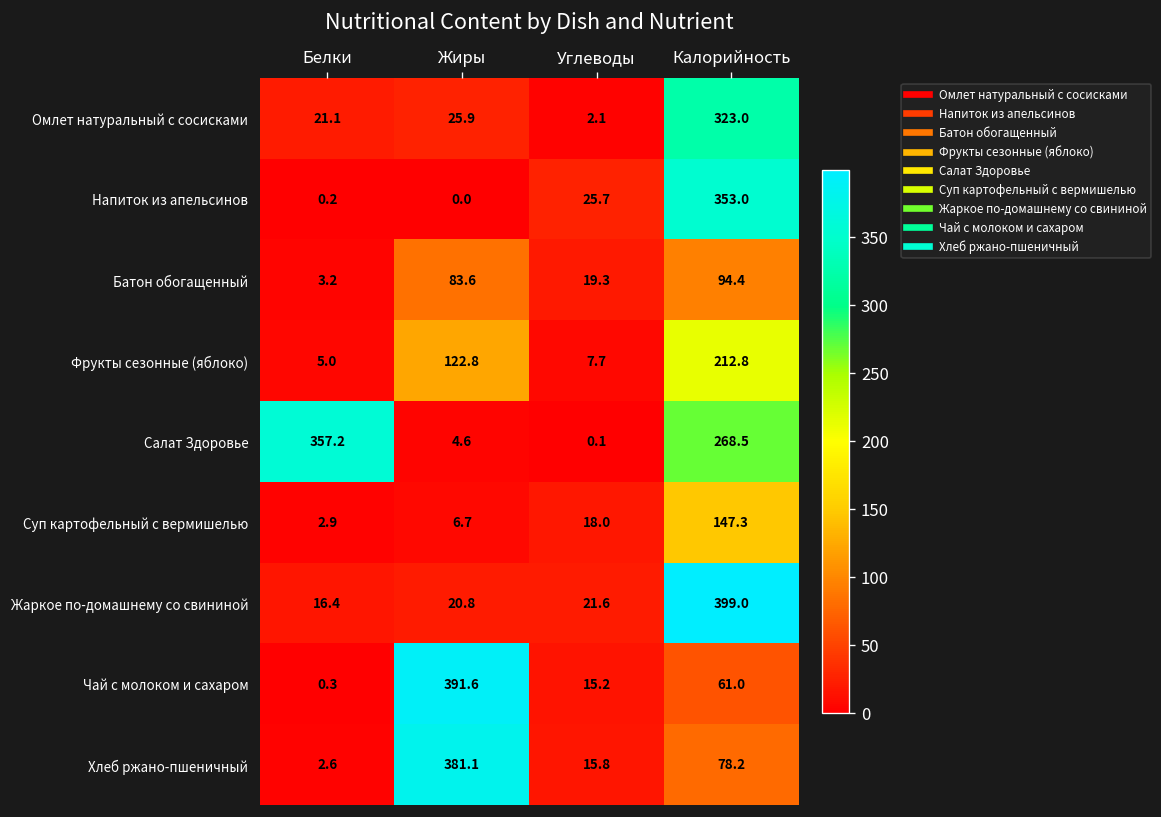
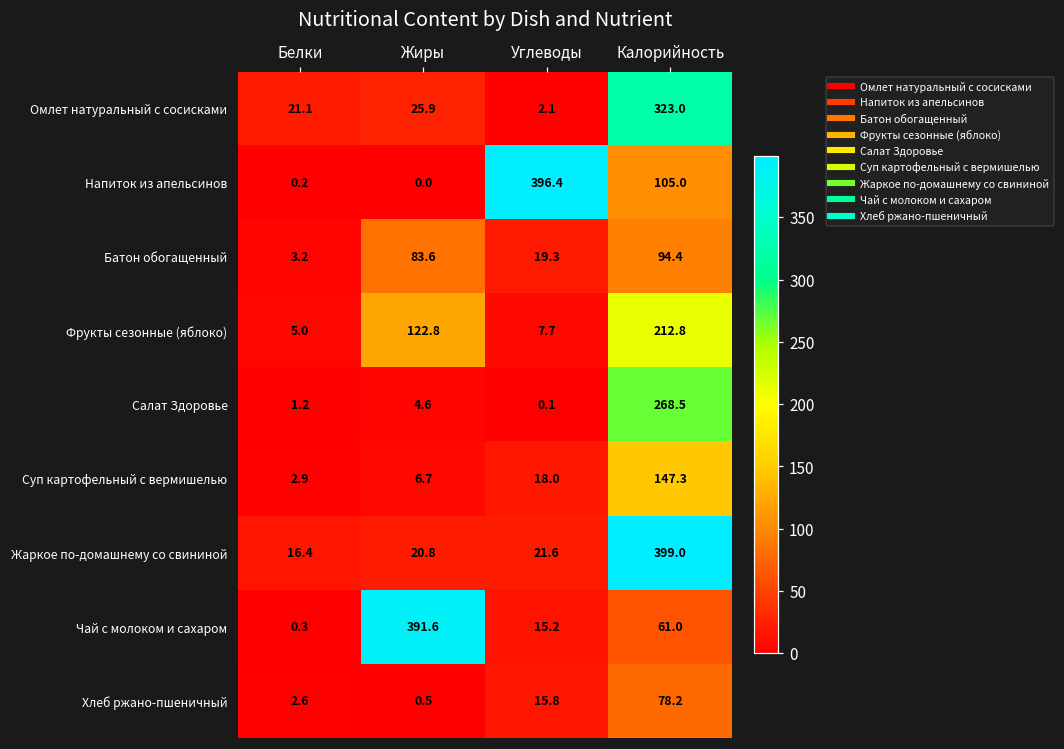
Напиток из апельсинов, Углеводы: 25.7 -> 396.4
Напиток из апельсинов, Калорийность: 353.0 -> 105.0
Салат Здоровье, Белки: 357.2 -> 1.2
Хлеб ржано-пшеничный, Жиры: 381.1 -> 0.5
